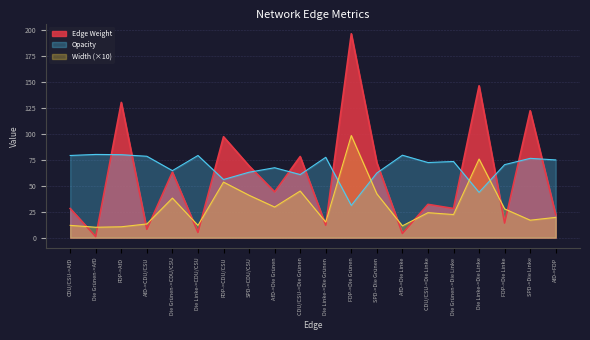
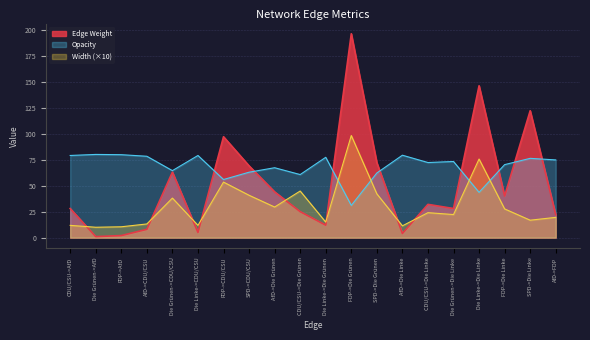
Edge Weight, FDP->AfD: 130 -> 2
Edge Weight, CDU/CSU->Die Grünen: 78 -> 25
Edge Weight, FDP->Die Linke: 14 -> 40
